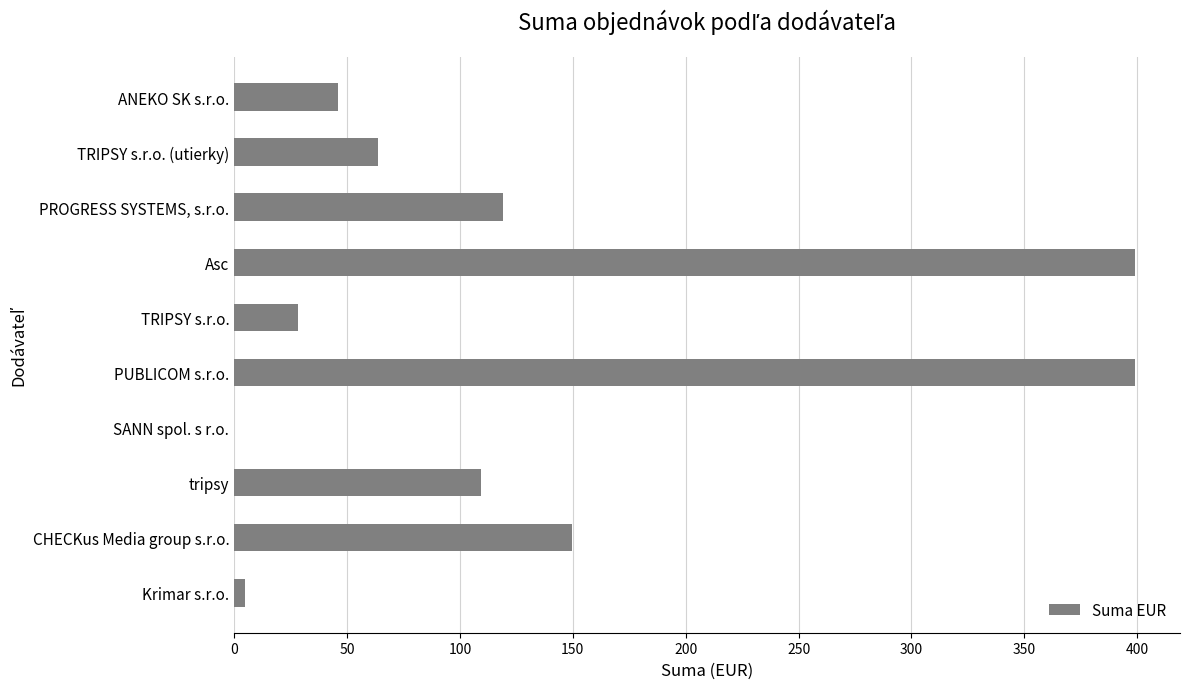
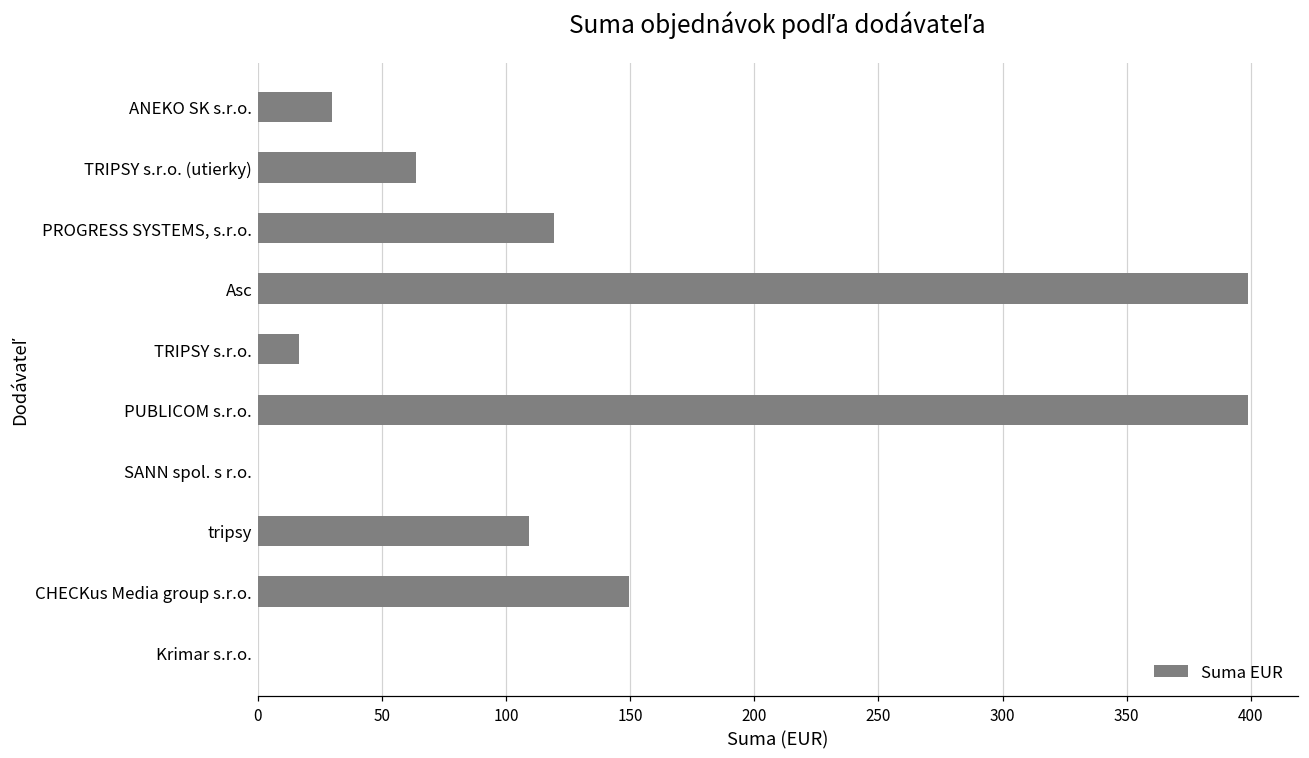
ANEKO SK s.r.o.: 46 -> 30
TRIPSY s.r.o.: 28 -> 17
Krimar s.r.o.: 5 -> 0
